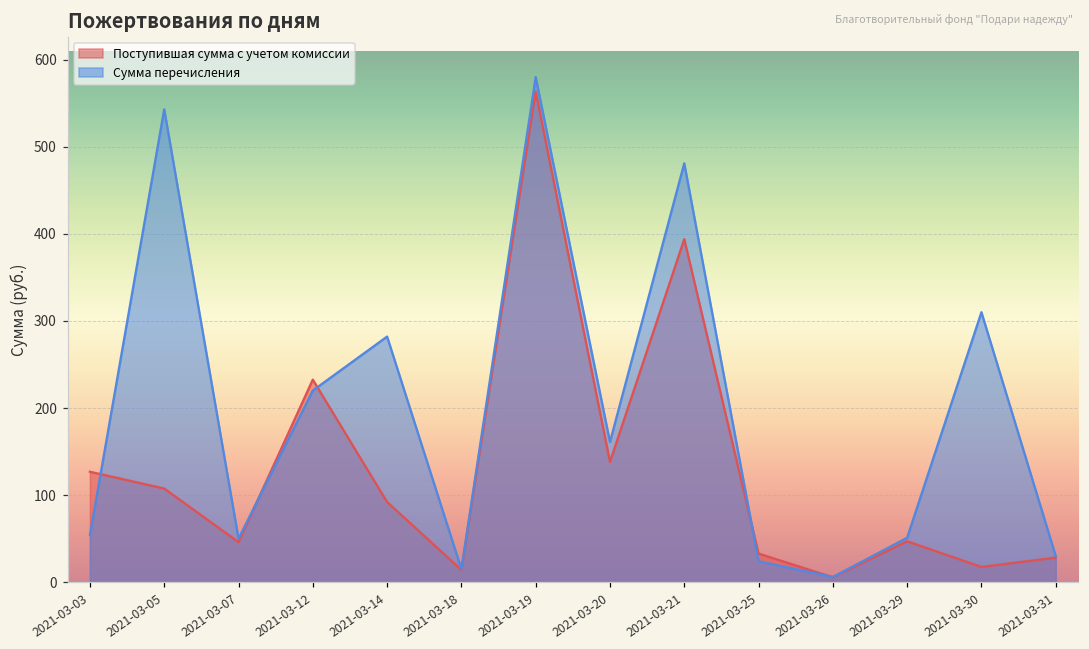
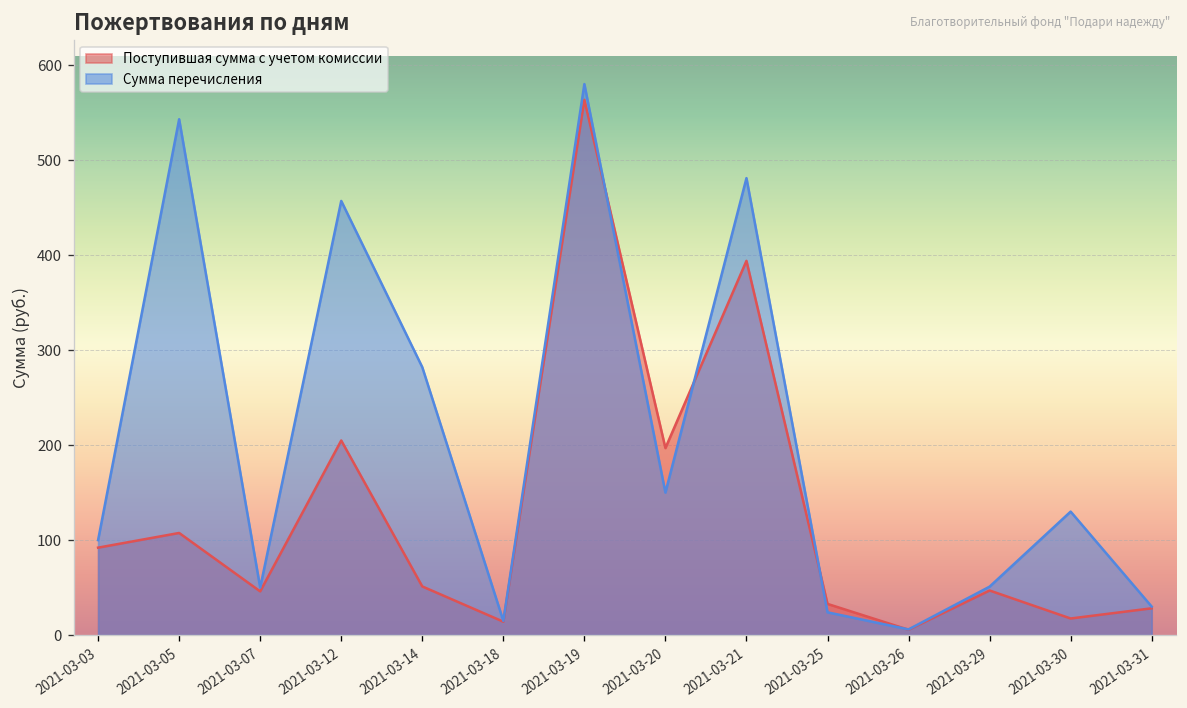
Поступившая сумма с учетом комиссии, 2021-03-03: 130 -> 90
Сумма перечисления, 2021-03-03: 50 -> 100
Поступившая сумма с учетом комиссии, 2021-03-12: 230 -> 200
Сумма перечисления, 2021-03-12: 220 -> 460
Поступившая сумма с учетом комиссии, 2021-03-14: 90 -> 50
Поступившая сумма с учетом комиссии, 2021-03-20: 140 -> 200
Сумма перечисления, 2021-03-20: 160 -> 150
Сумма перечисления, 2021-03-30: 310 -> 130
